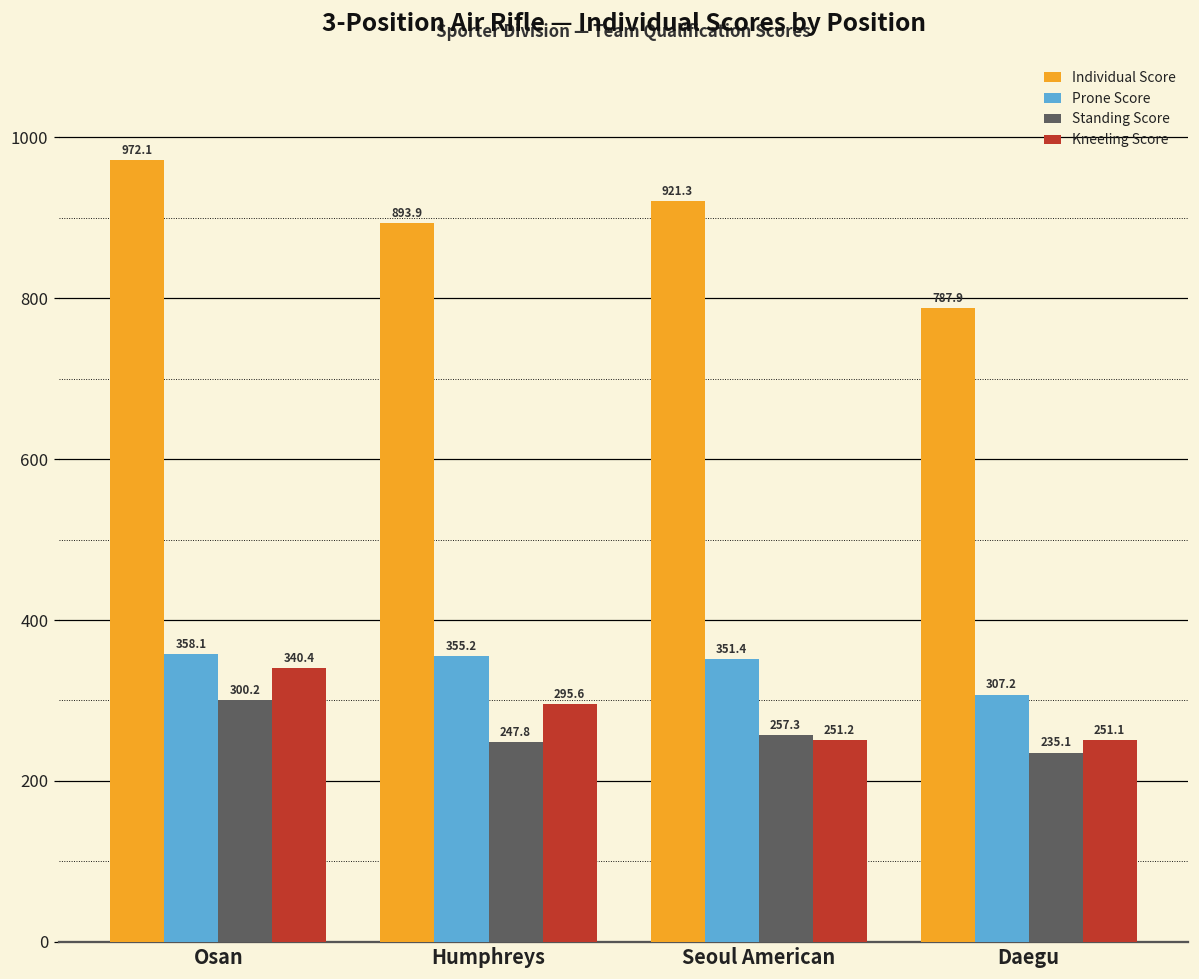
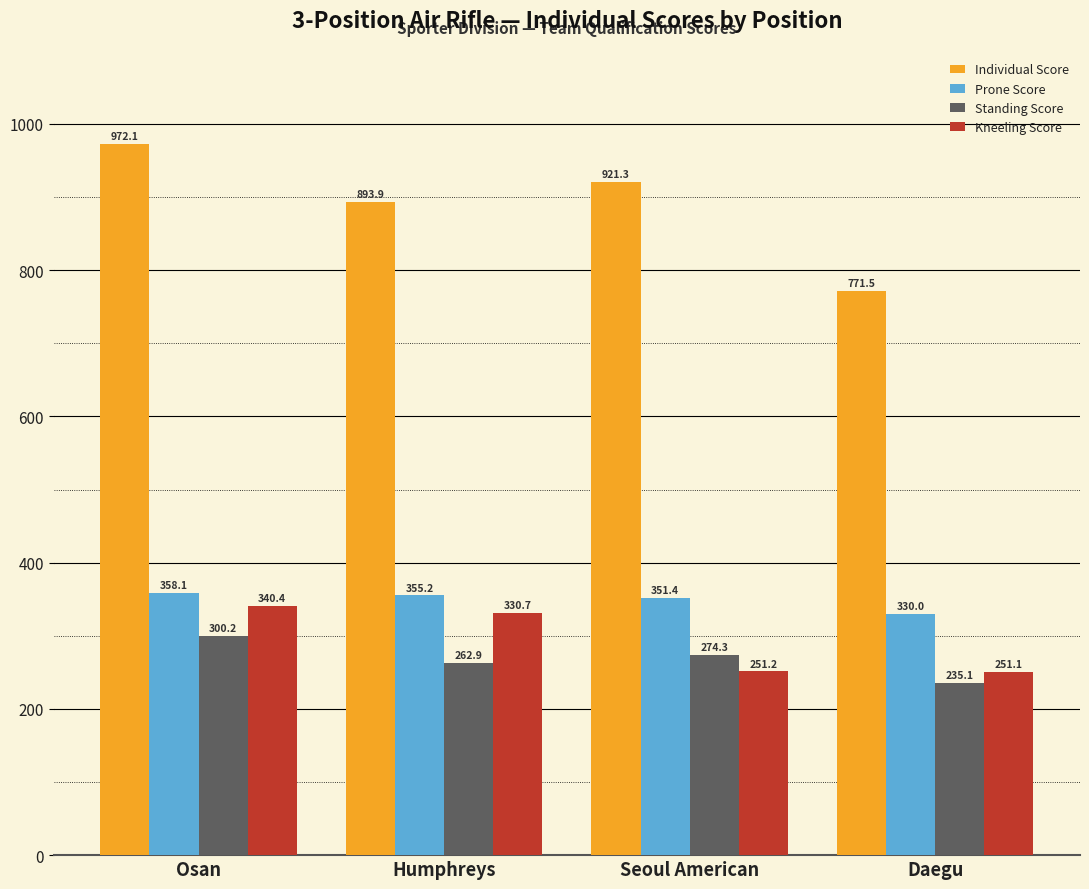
Standing Score, Humphreys: 247.8 -> 262.9
Kneeling Score, Humphreys: 295.6 -> 330.7
Standing Score, Seoul American: 257.3 -> 274.3
Individual Score, Daegu: 787.9 -> 771.5
Prone Score, Daegu: 307.2 -> 330.0
